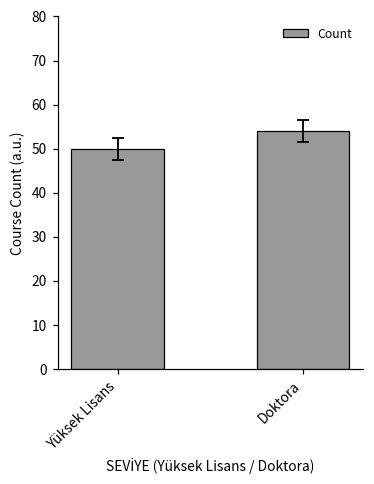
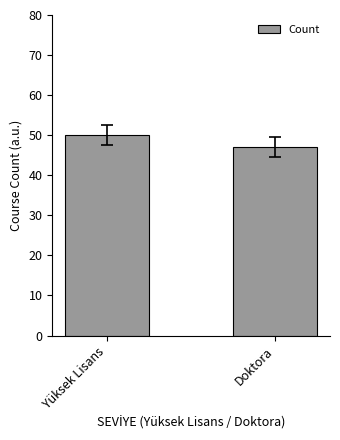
Count, Doktora: 54 -> 47
